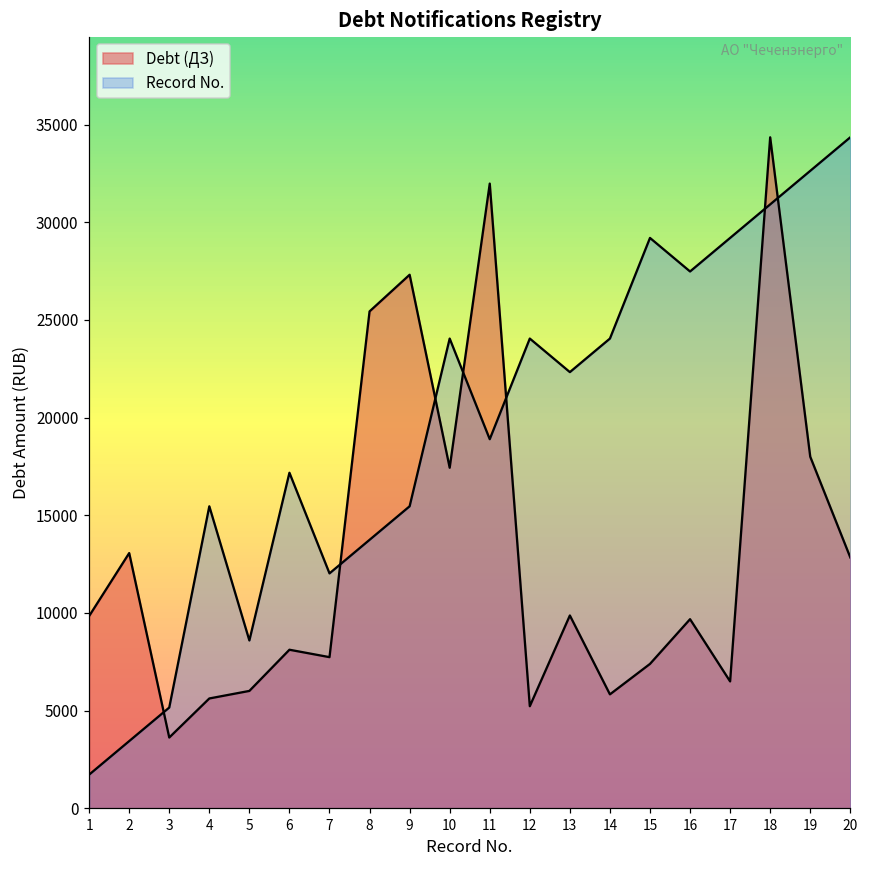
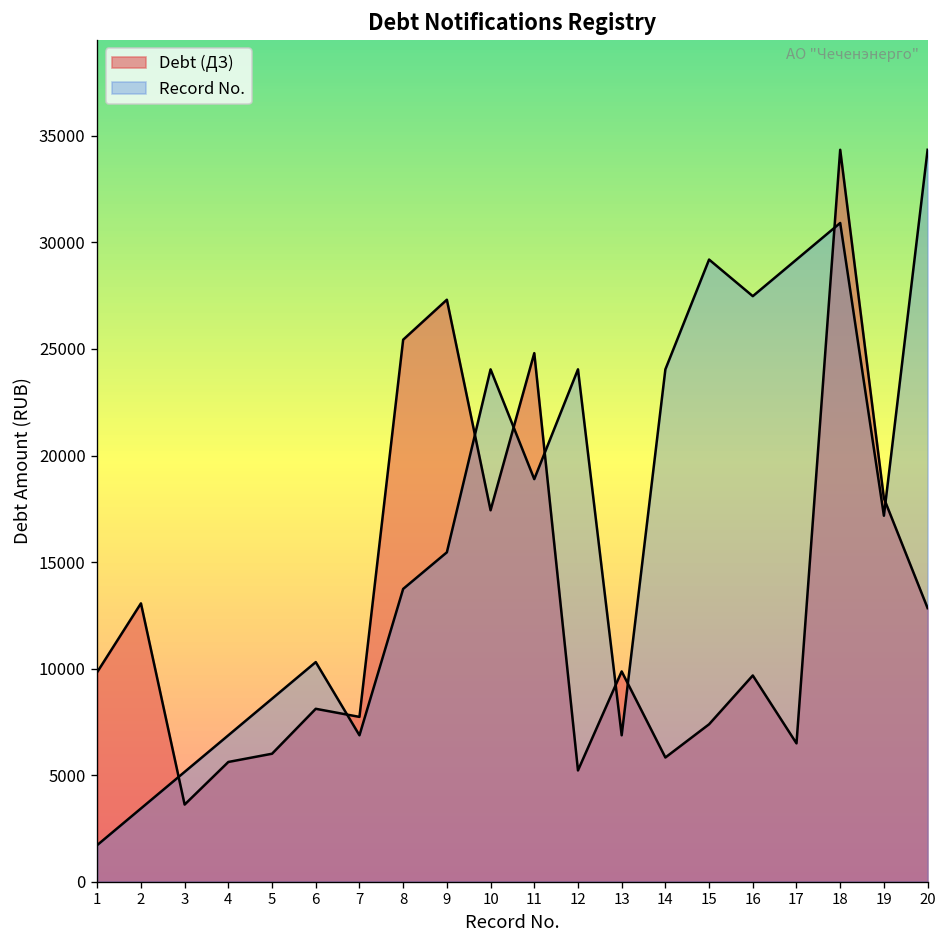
Record No., 4: 15500 -> 6900
Record No., 6: 17200 -> 10300
Record No., 7: 12000 -> 6900
Debt (ДЗ), 11: 32000 -> 24800
Record No., 13: 22300 -> 6900
Record No., 19: 32600 -> 17200
